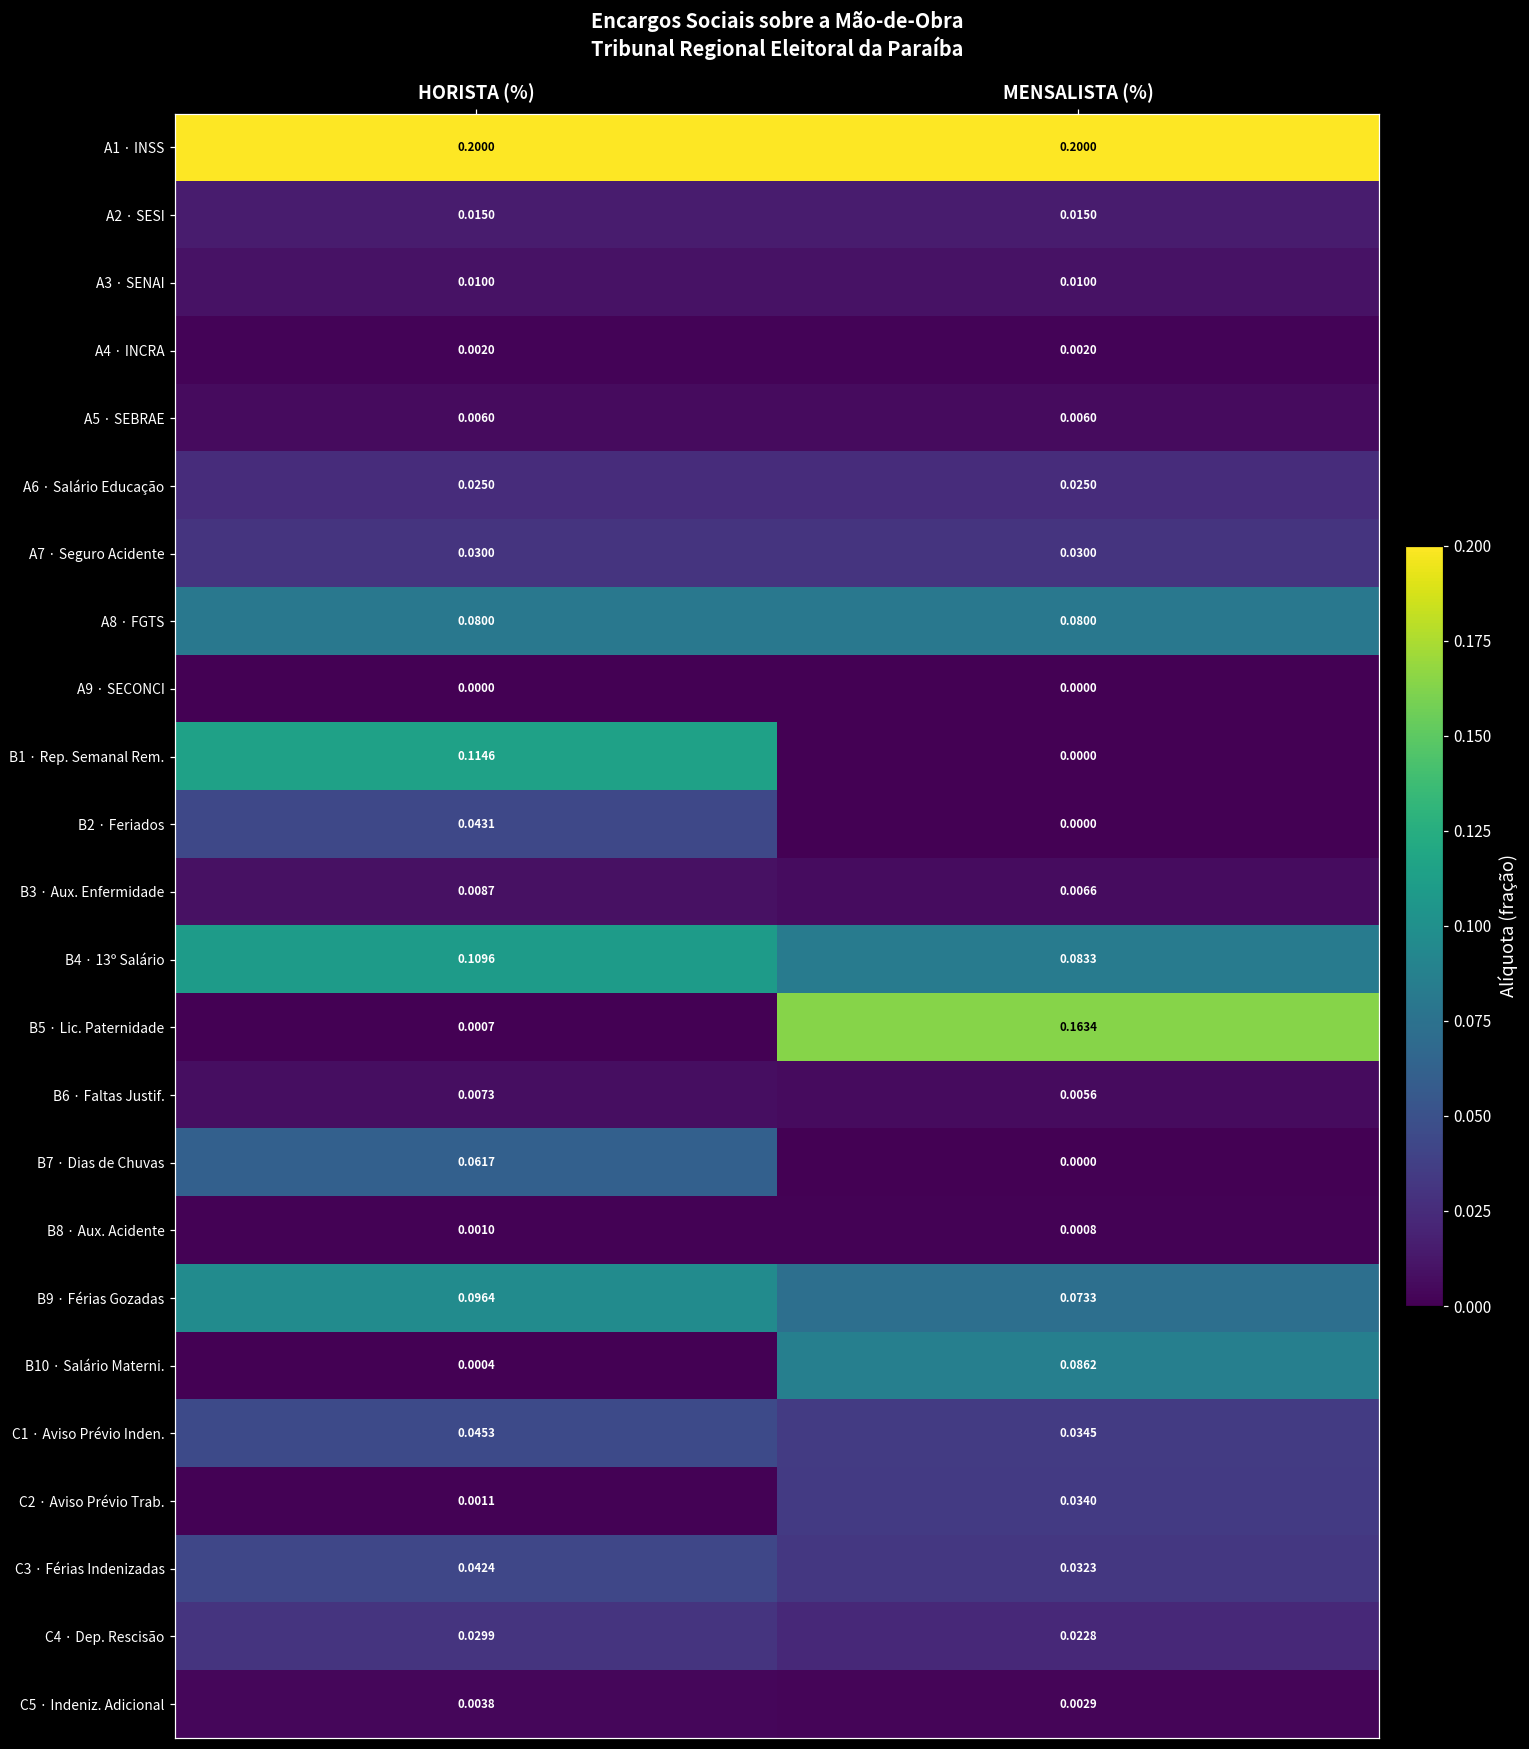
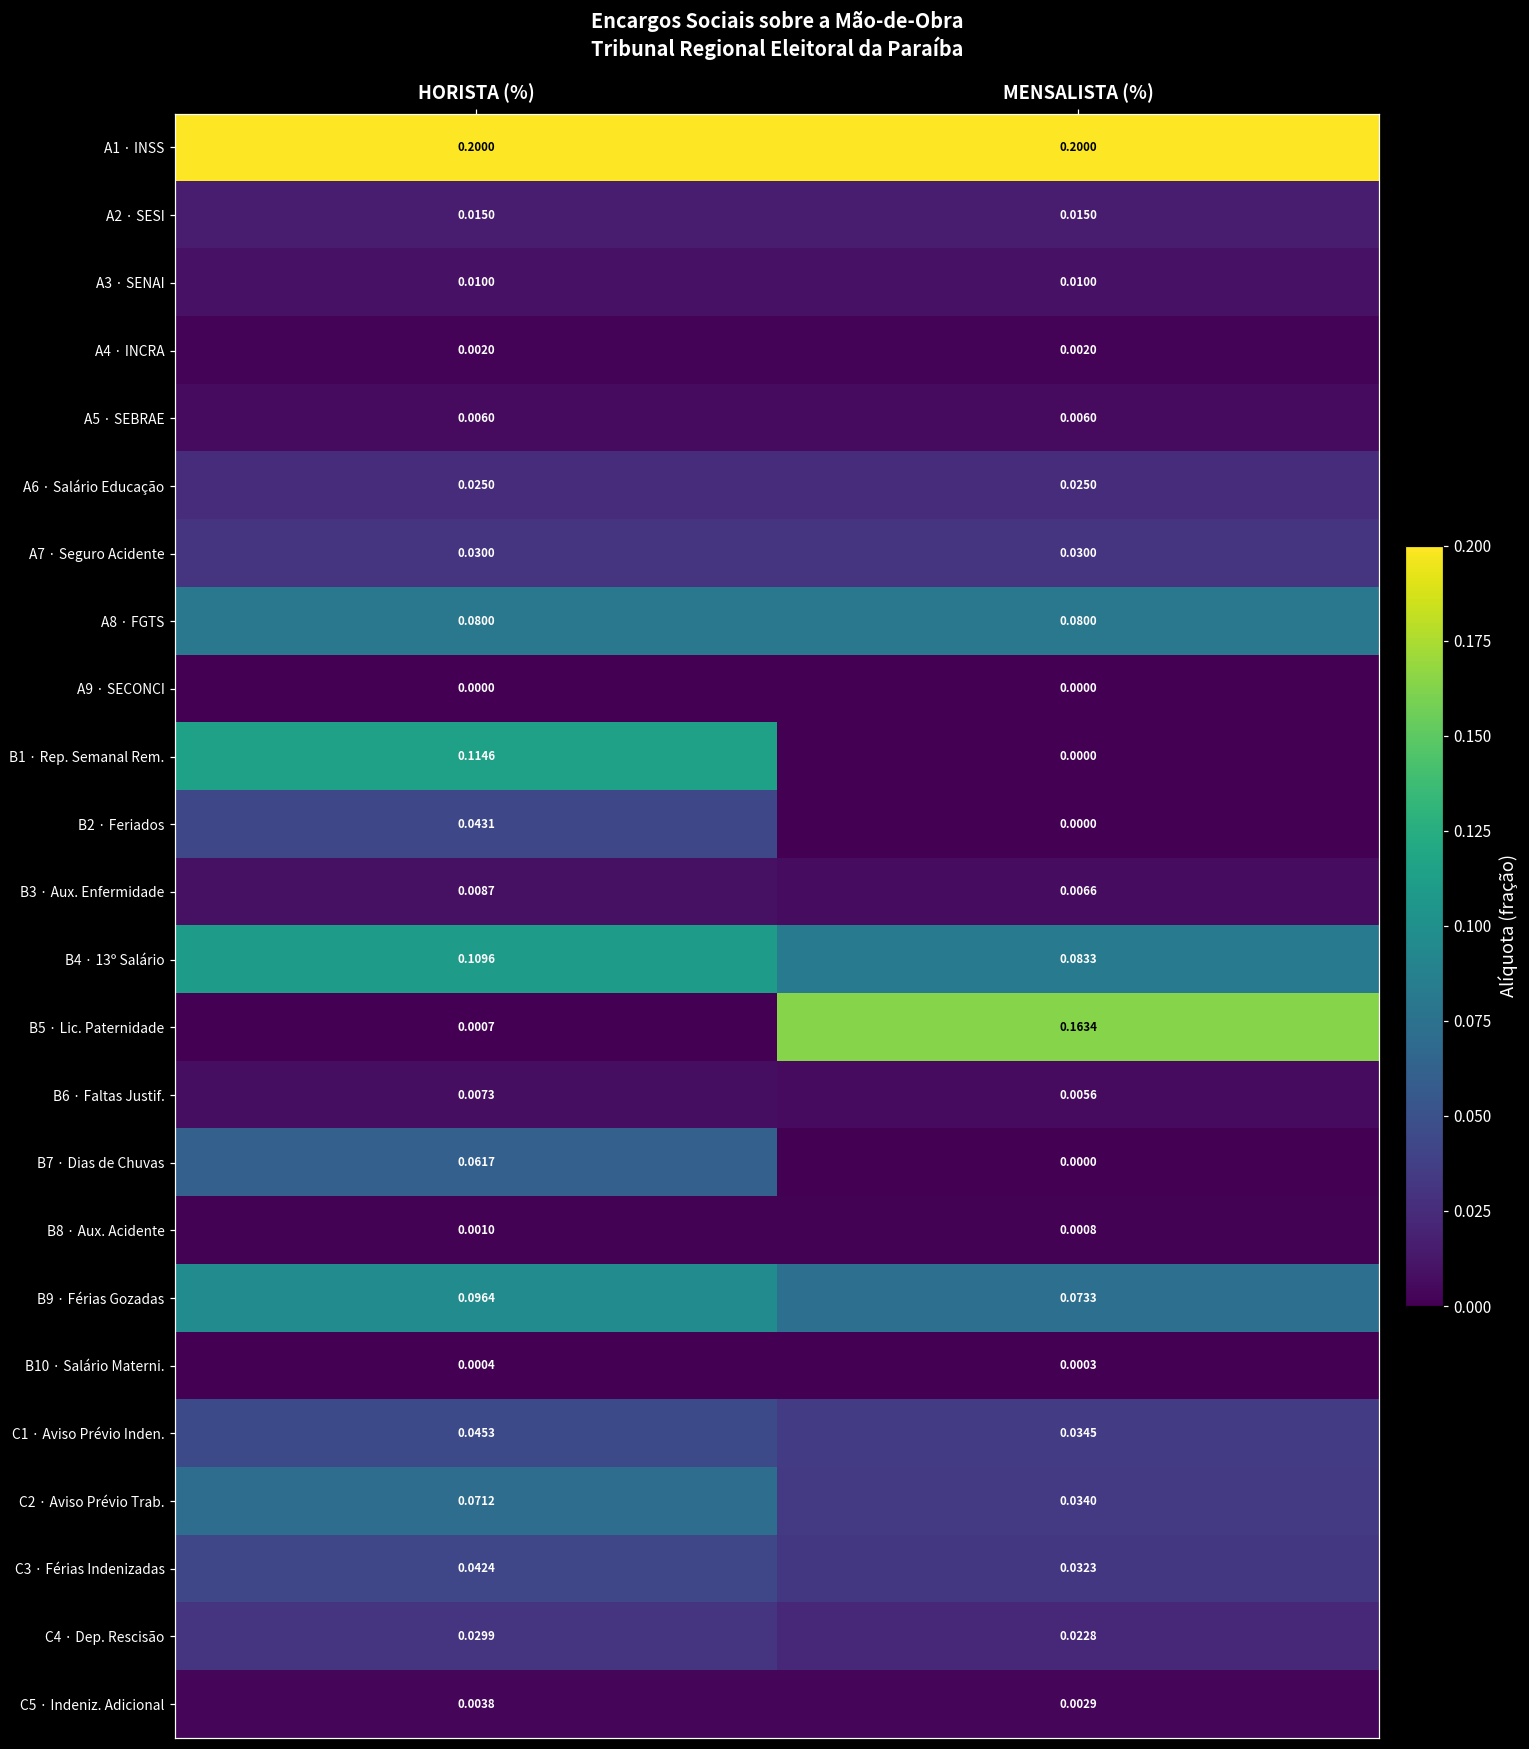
B10 · Salário Materni., MENSALISTA (%): 0.0862 -> 0.0003
C2 · Aviso Prévio Trab., HORISTA (%): 0.0011 -> 0.0712
